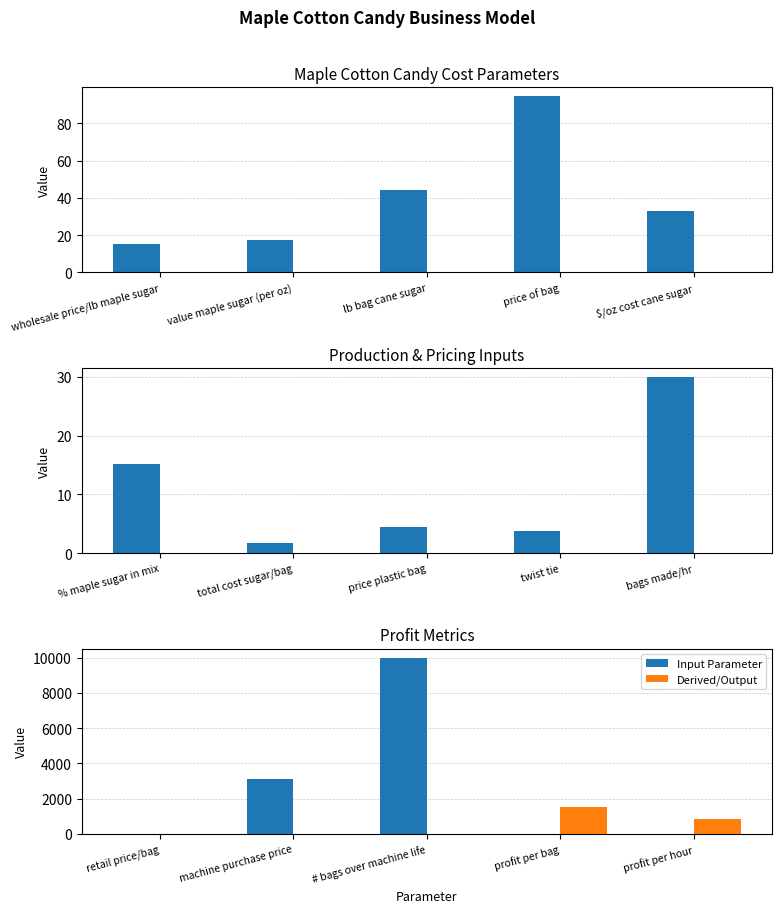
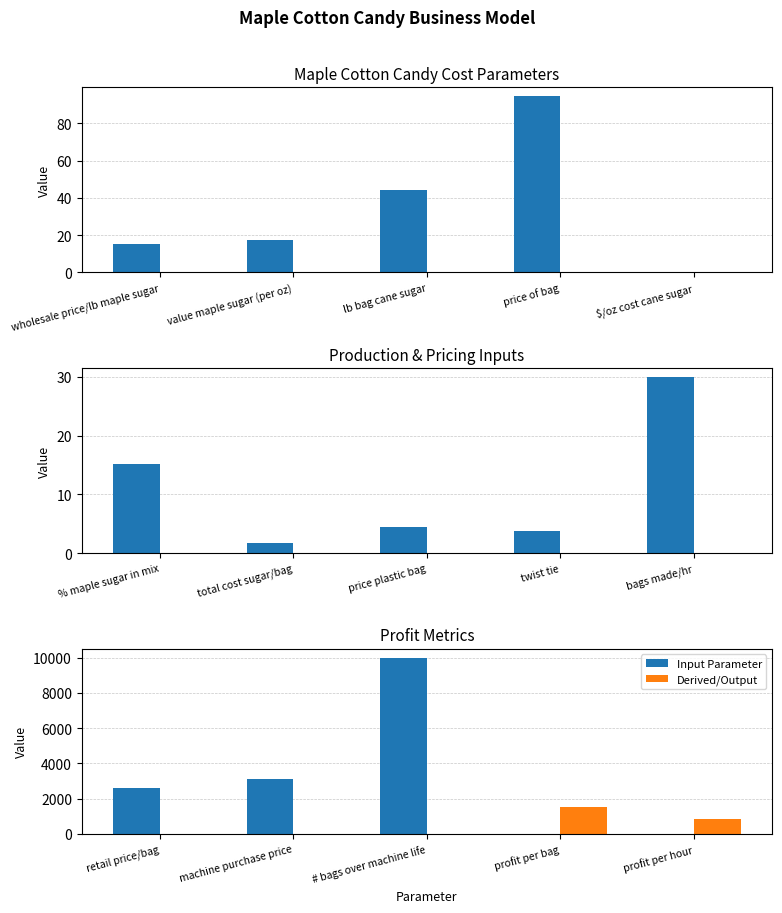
Maple Cotton Candy Cost Parameters, Input Parameter, $/oz cost cane sugar: 33 -> 0
Profit Metrics, Input Parameter, retail price/bag: 0 -> 2600
